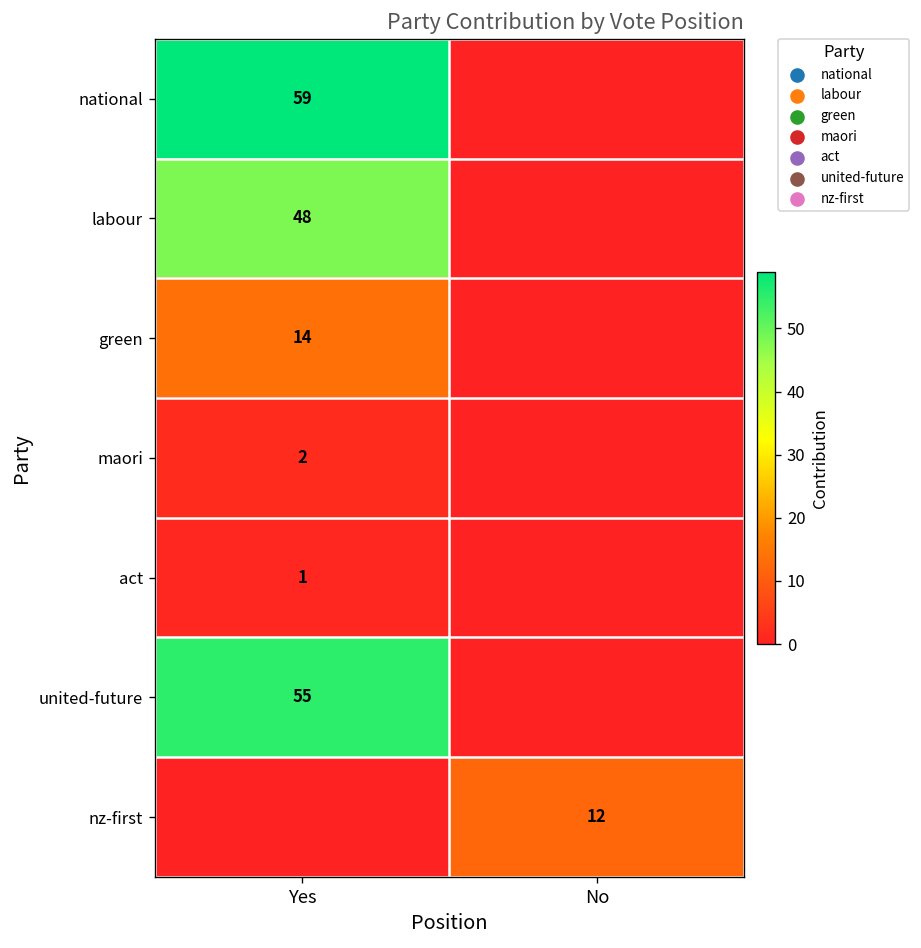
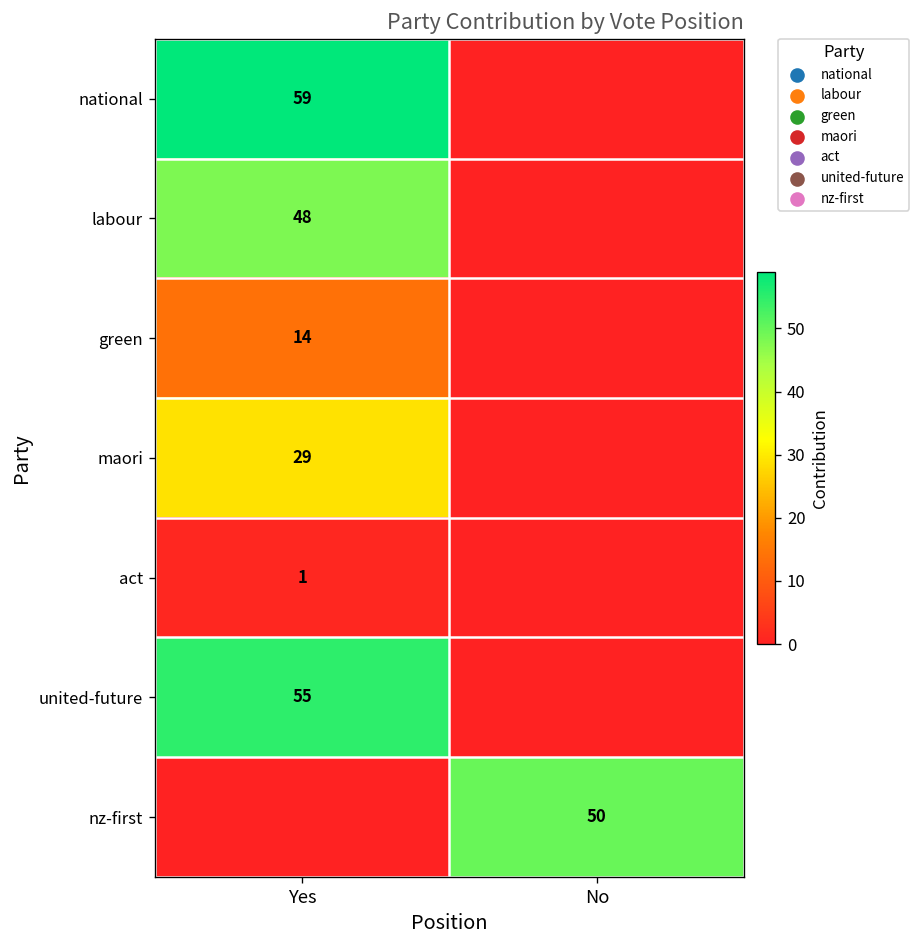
maori, Yes: 2 -> 29
nz-first, No: 12 -> 50
